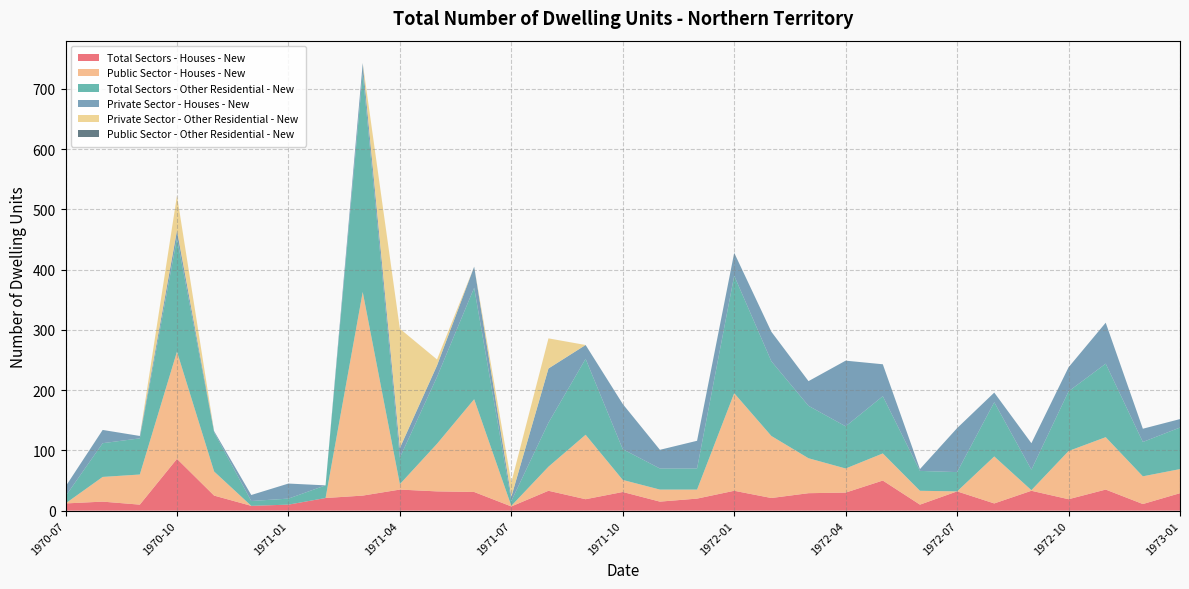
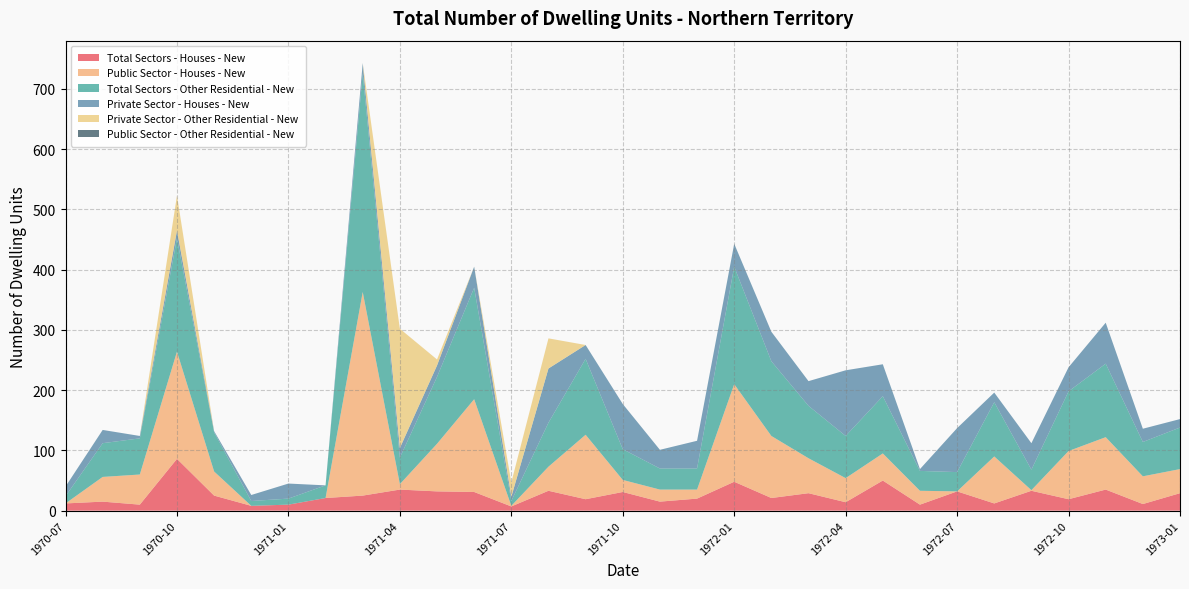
Total Sectors - Houses - New, 1972-01: 30 -> 50
Total Sectors - Houses - New, 1972-04: 30 -> 10
